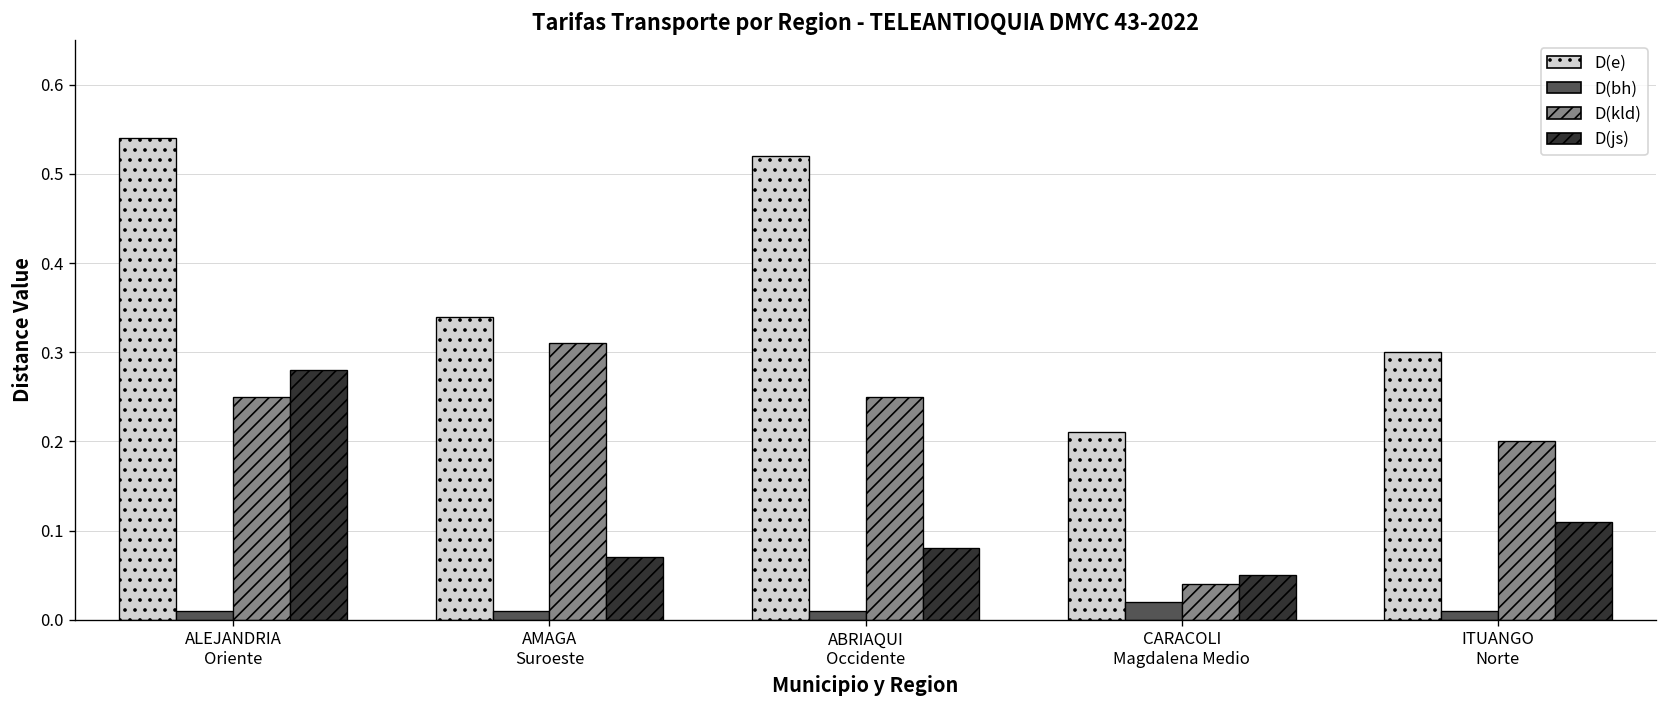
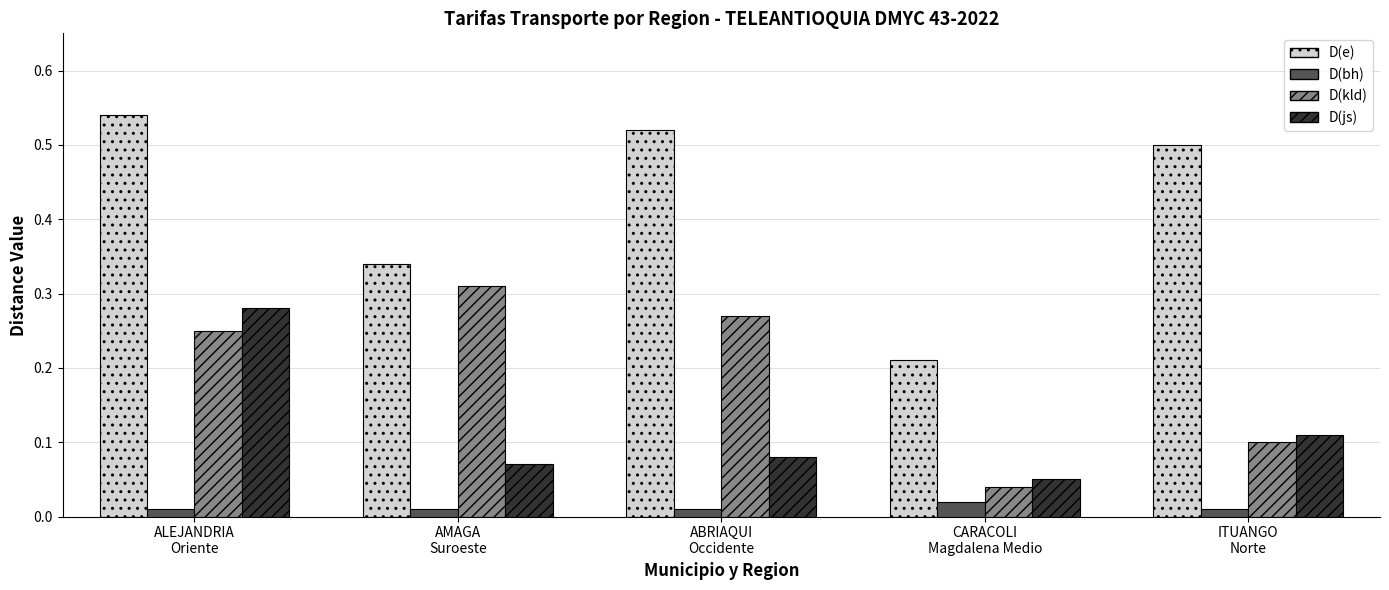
D(kld), ABRIAQUI Occidente: 0.25 -> 0.27
D(e), ITUANGO Norte: 0.3 -> 0.5
D(kld), ITUANGO Norte: 0.2 -> 0.1
